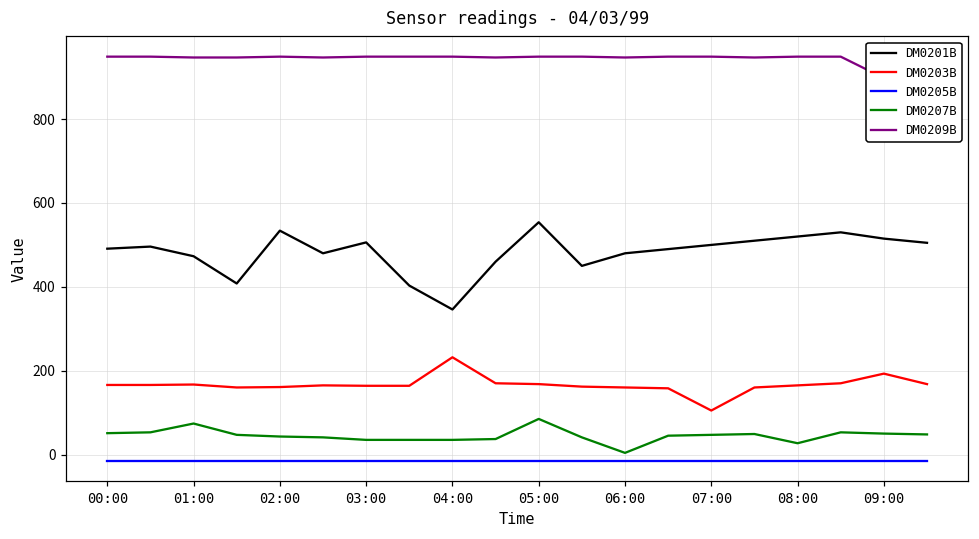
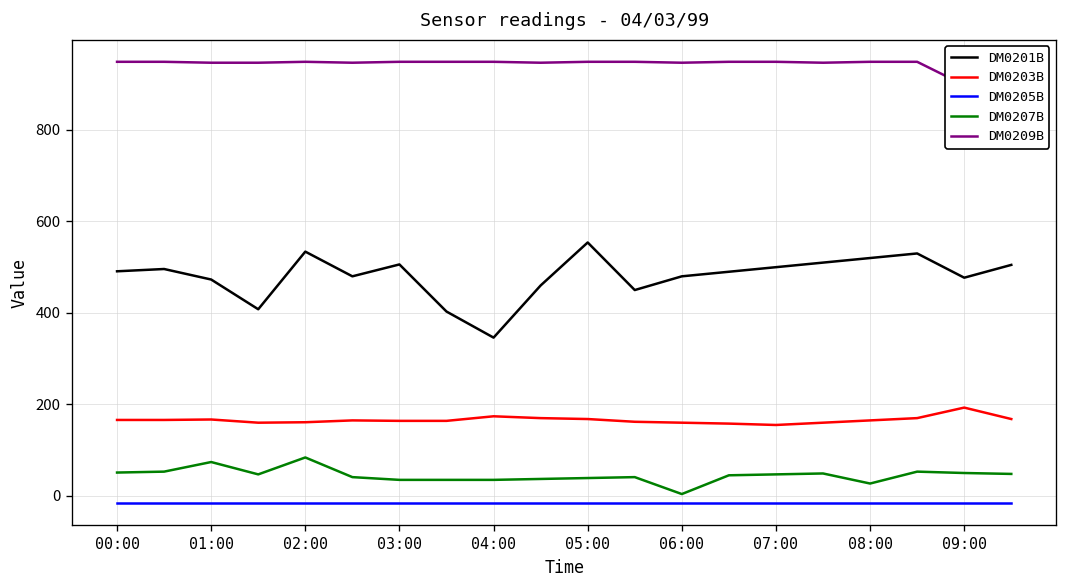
DM0207B, 02:00: 40 -> 80
DM0203B, 04:00: 230 -> 170
DM0207B, 05:00: 90 -> 40
DM0203B, 07:00: 110 -> 160
DM0201B, 09:00: 520 -> 480
